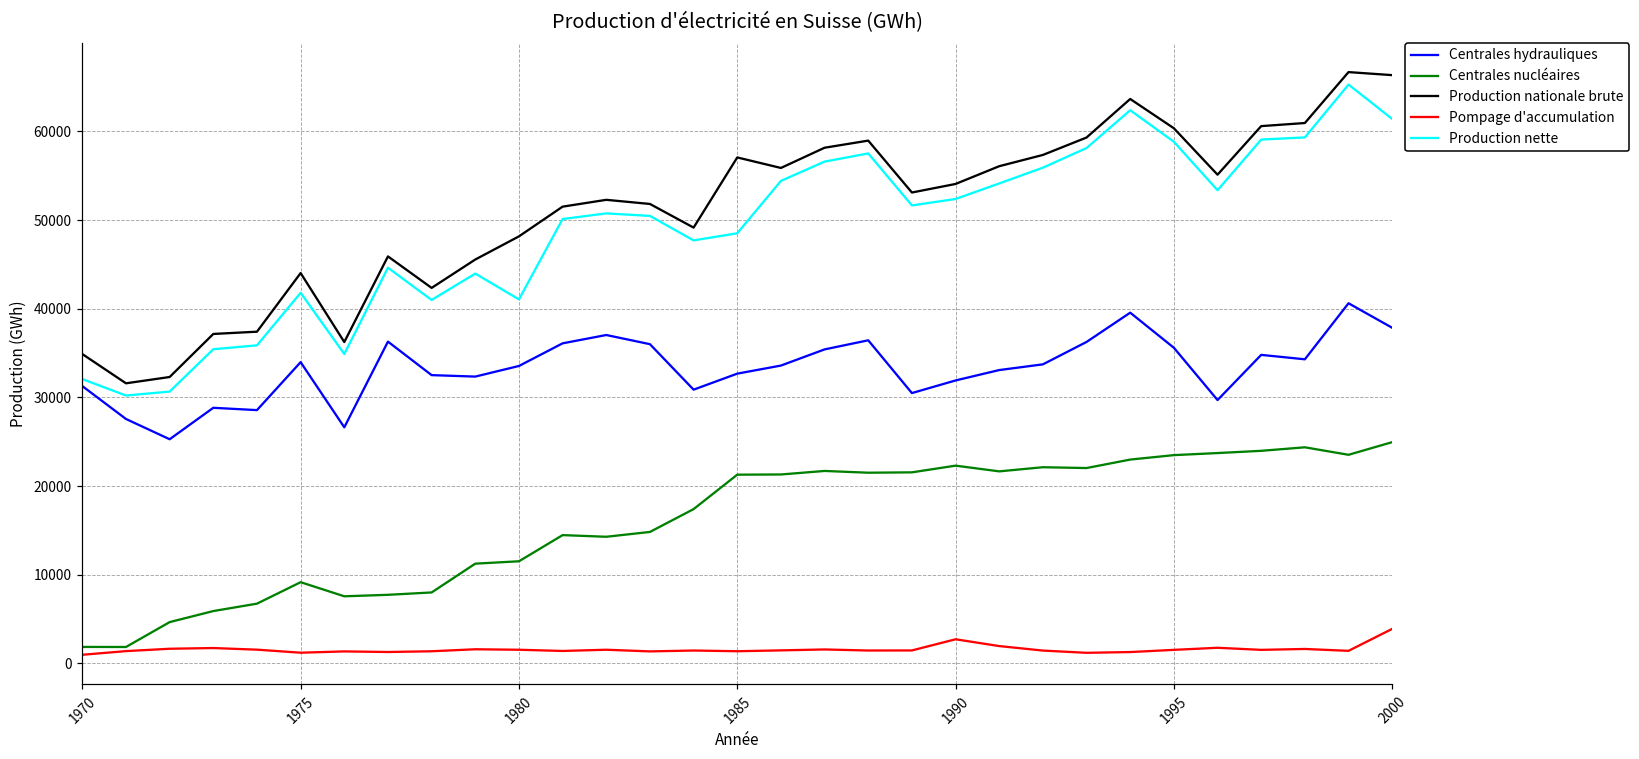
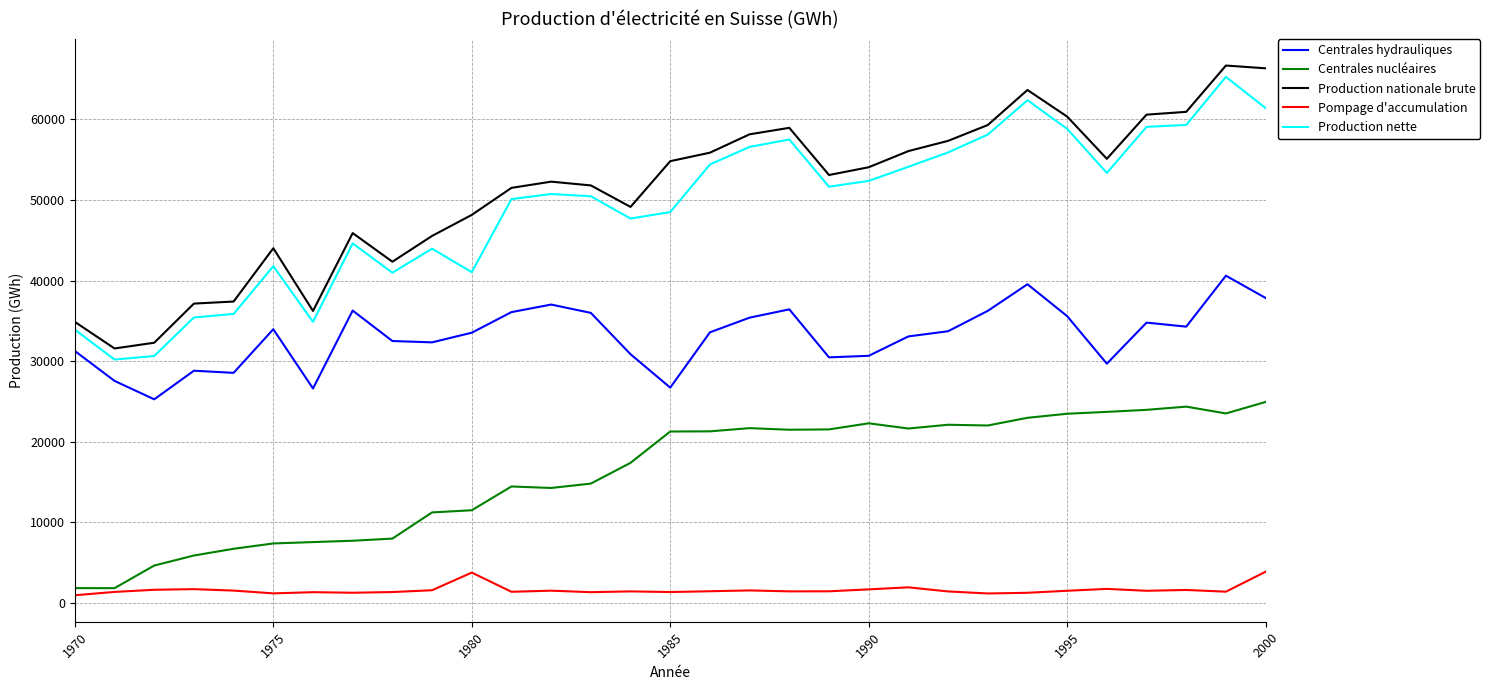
Production nette, 1970: 32000 -> 34000
Centrales nucléaires, 1975: 9000 -> 7000
Pompage d'accumulation, 1980: 2000 -> 4000
Centrales hydrauliques, 1985: 33000 -> 27000
Production nationale brute, 1985: 57000 -> 55000
Centrales hydrauliques, 1990: 32000 -> 31000
Pompage d'accumulation, 1990: 3000 -> 2000
